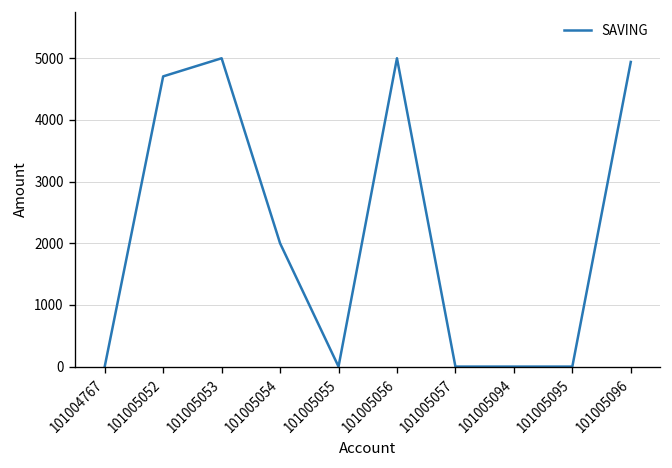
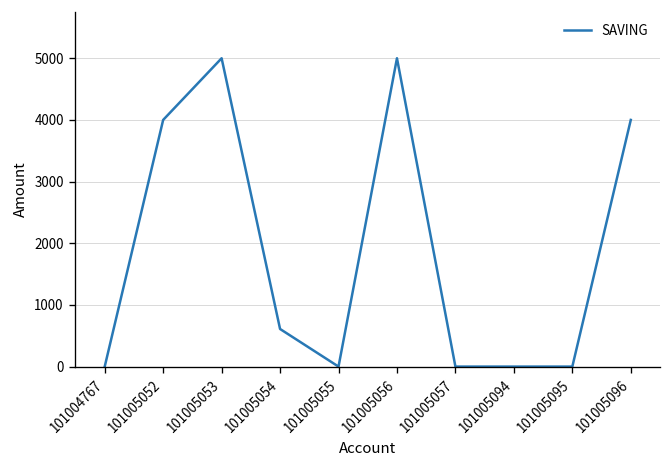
101005052: 4700 -> 4000
101005054: 2000 -> 600
101005096: 4900 -> 4000
